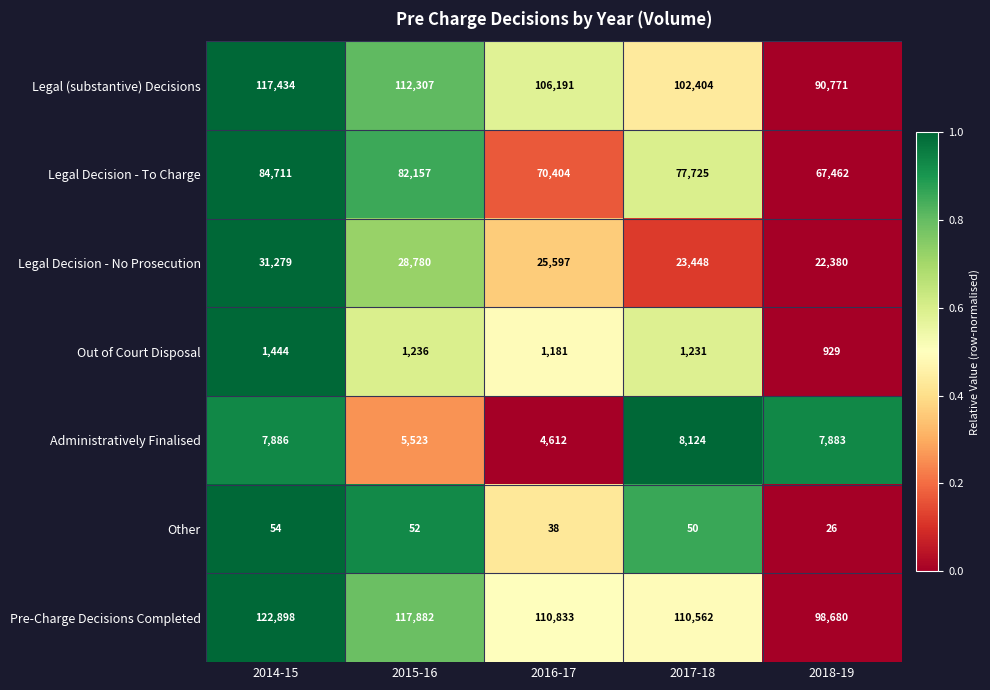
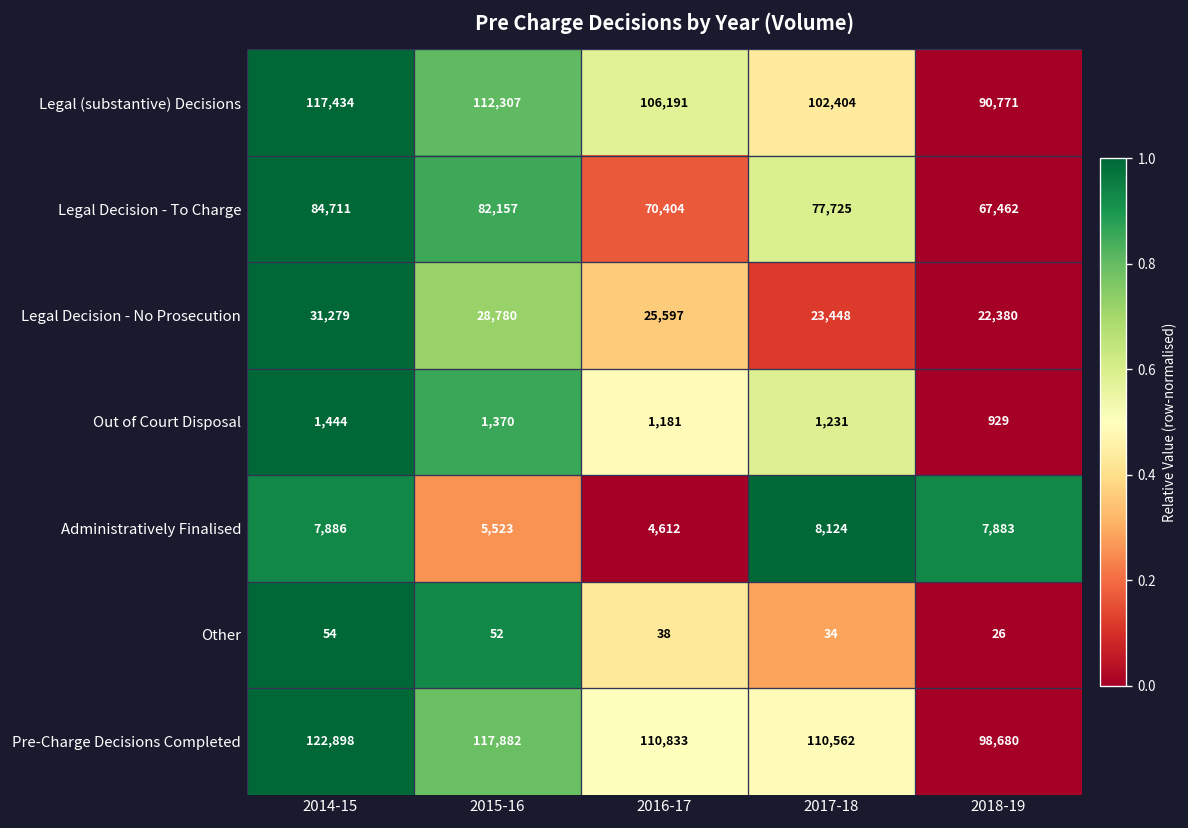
Out of Court Disposal, 2015-16: 1,236 -> 1,370
Other, 2017-18: 50 -> 34
